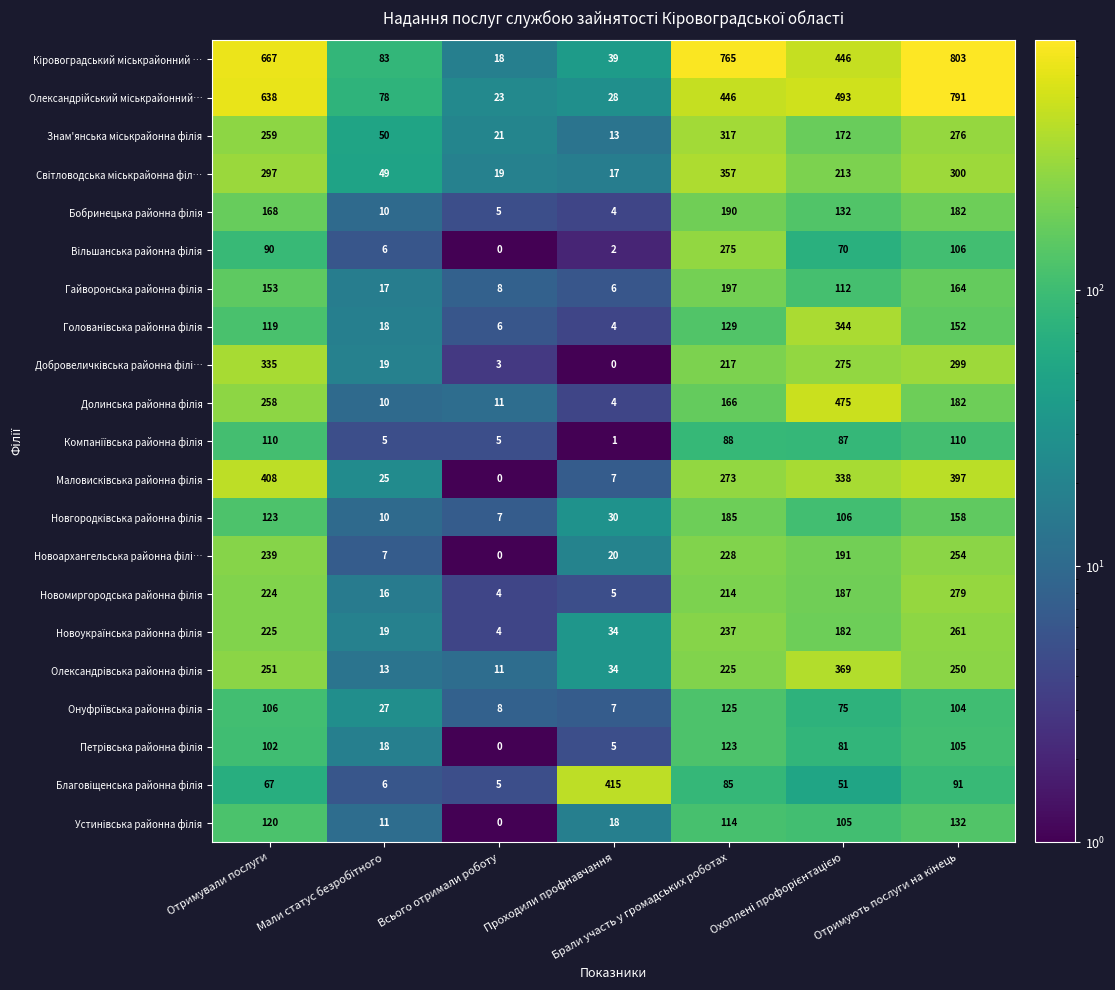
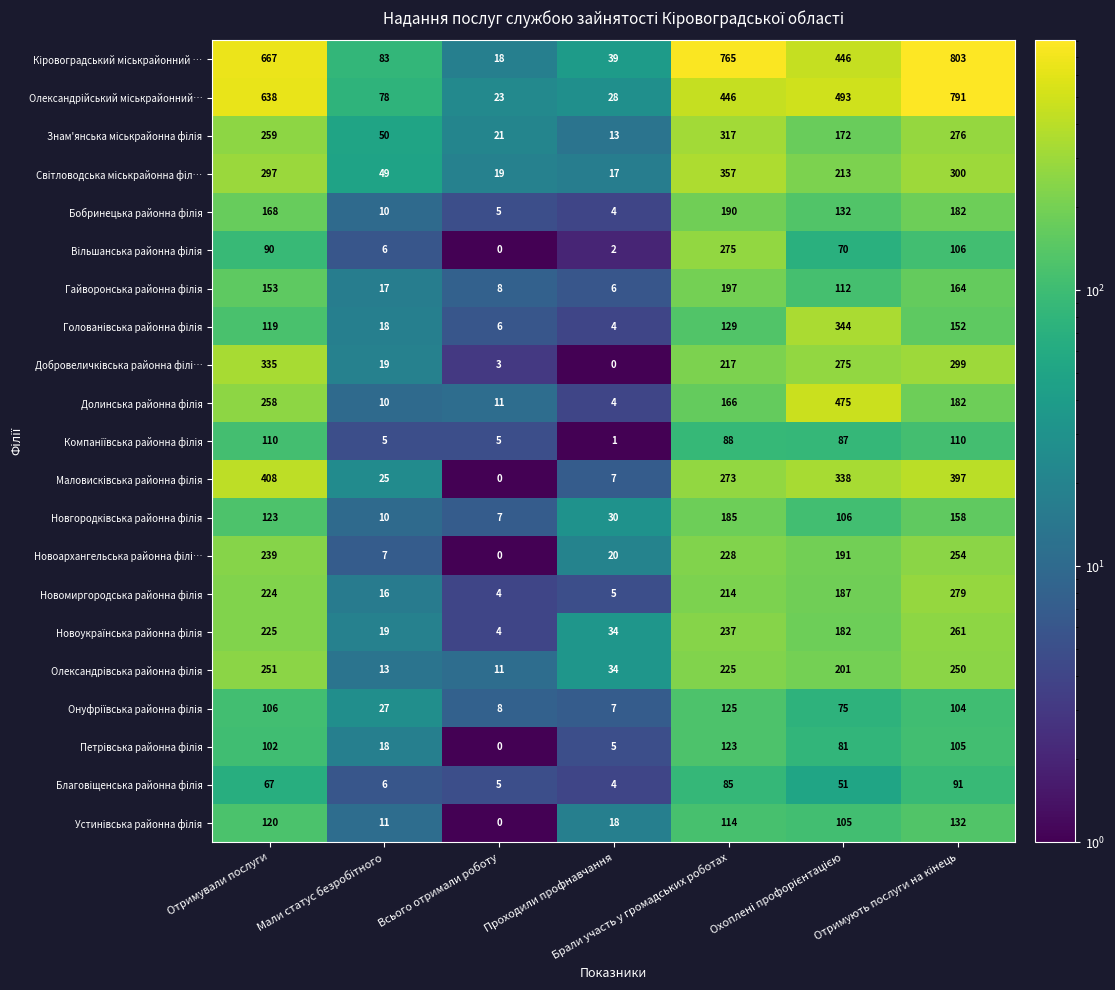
Олександрівська районна філія, Охоплені профорієнтацією: 369 -> 201
Благовіщенська районна філія, Проходили профнавчання: 415 -> 4
